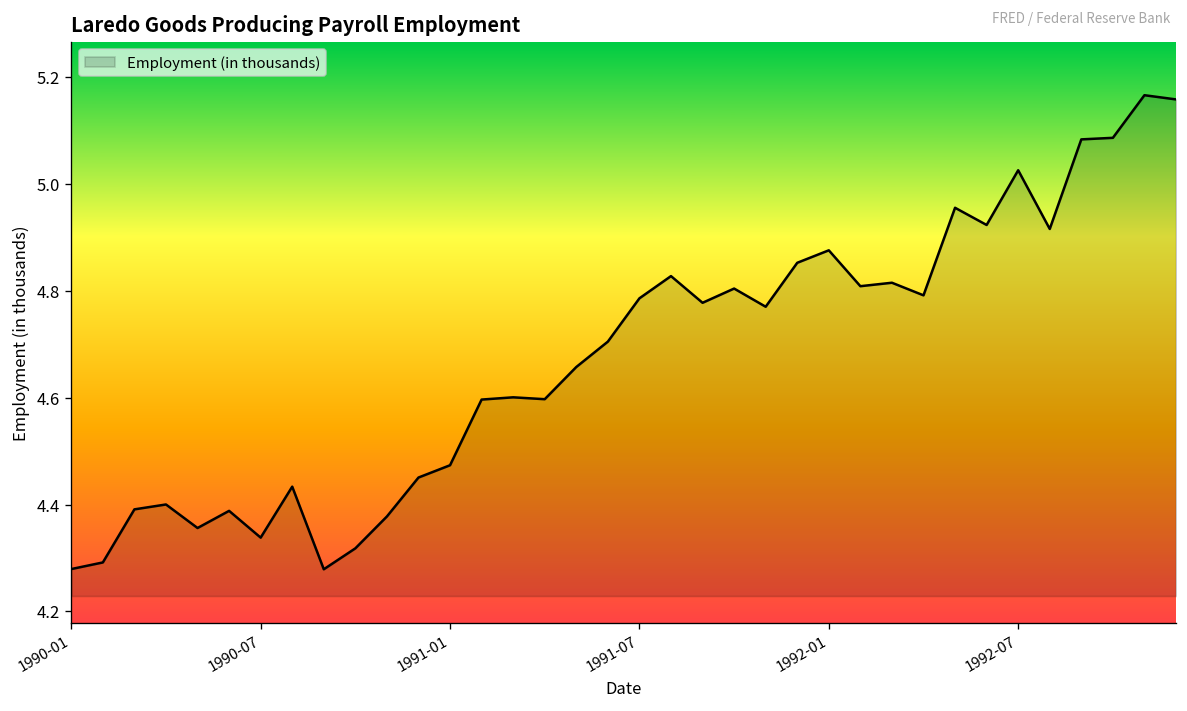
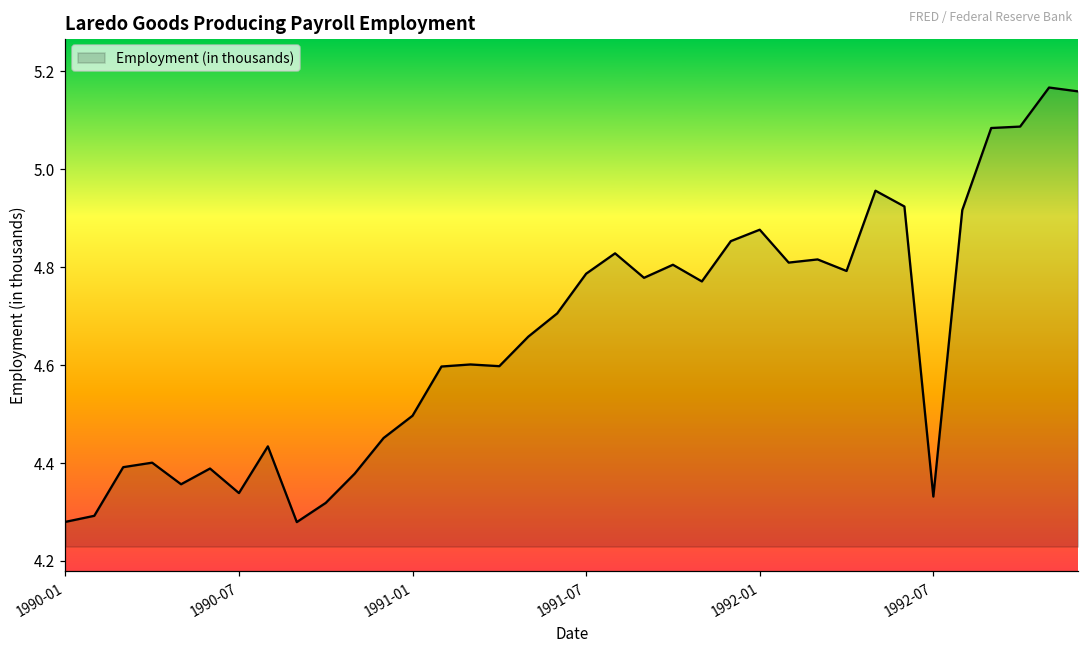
1991-01: 4.47 -> 4.50
1992-07: 5.03 -> 4.33
